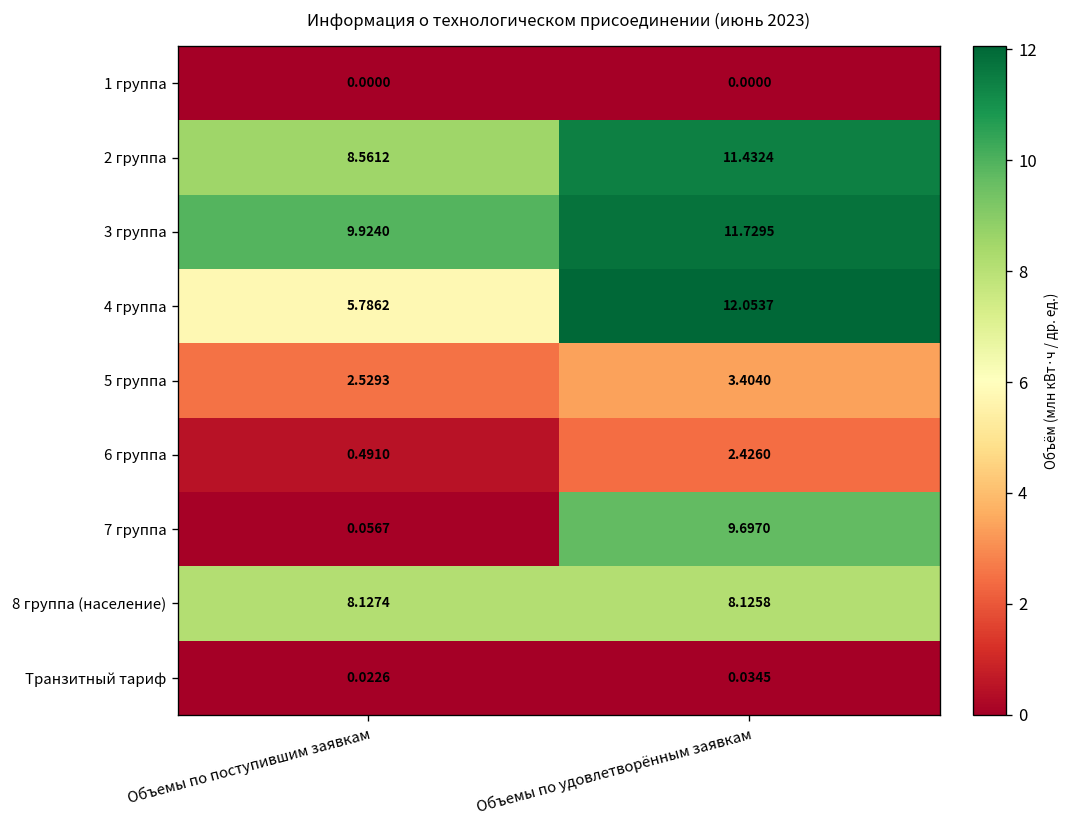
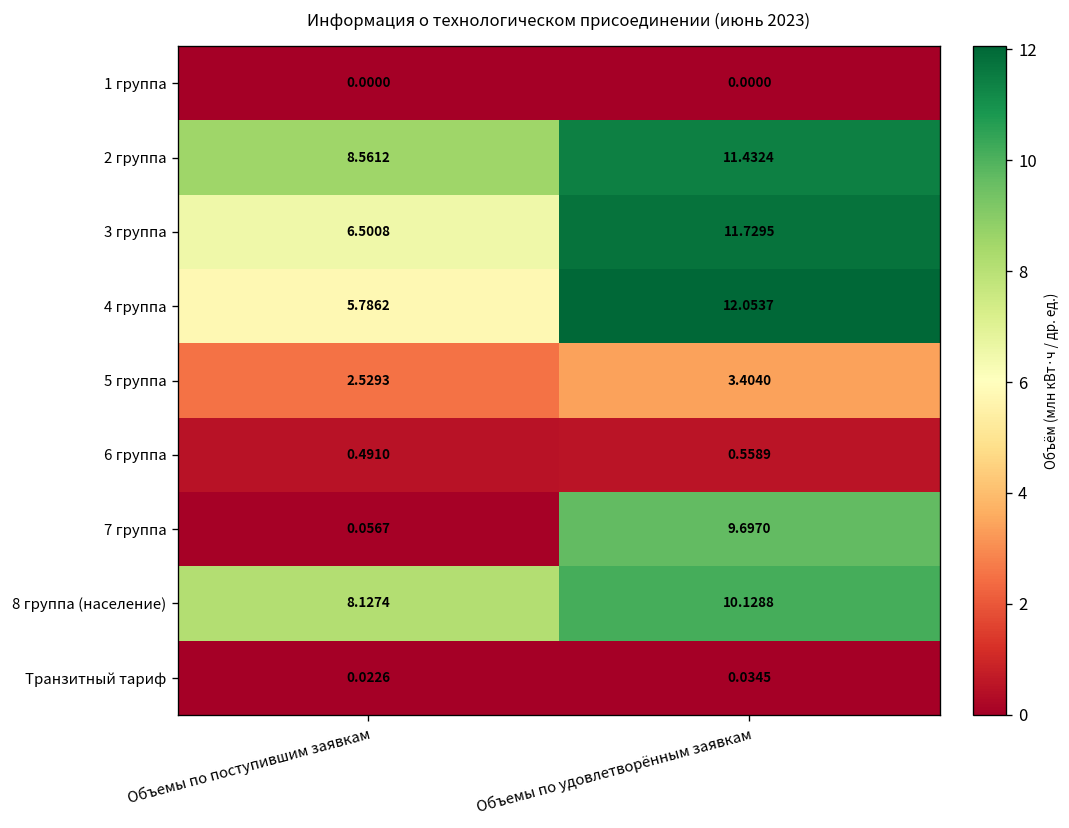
3 группа, Объемы по поступившим заявкам: 9.9240 -> 6.5008
6 группа, Объемы по удовлетворённым заявкам: 2.4260 -> 0.5589
8 группа (население), Объемы по удовлетворённым заявкам: 8.1258 -> 10.1288
